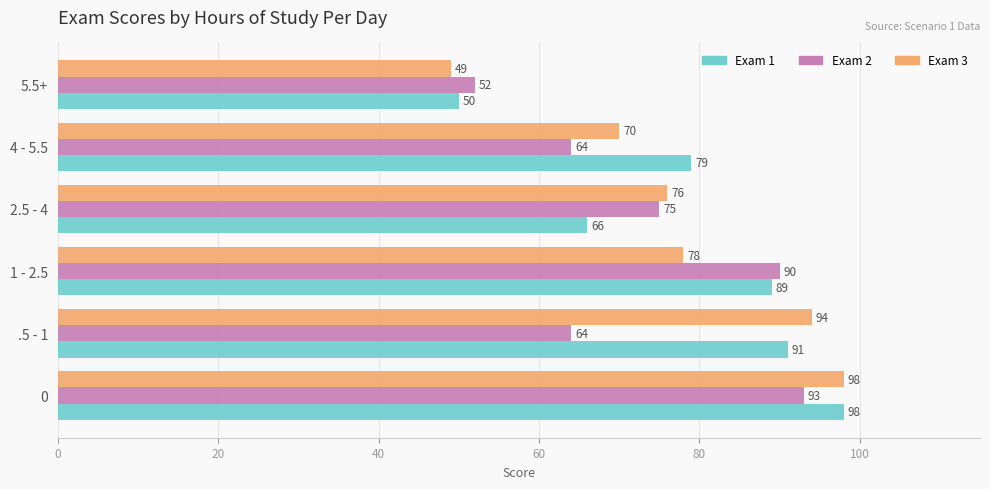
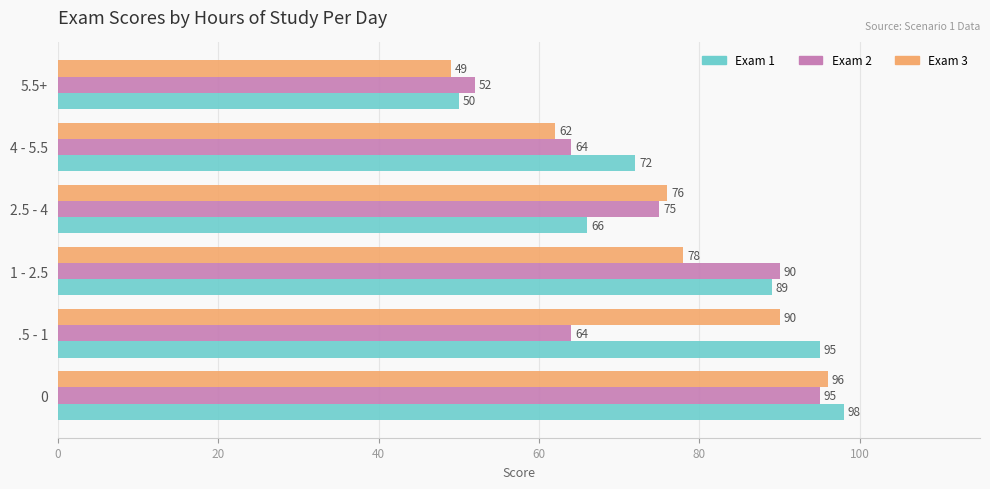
Exam 3, 4 - 5.5: 70 -> 62
Exam 1, 4 - 5.5: 79 -> 72
Exam 3, .5 - 1: 94 -> 90
Exam 1, .5 - 1: 91 -> 95
Exam 3, 0: 98 -> 96
Exam 2, 0: 93 -> 95
